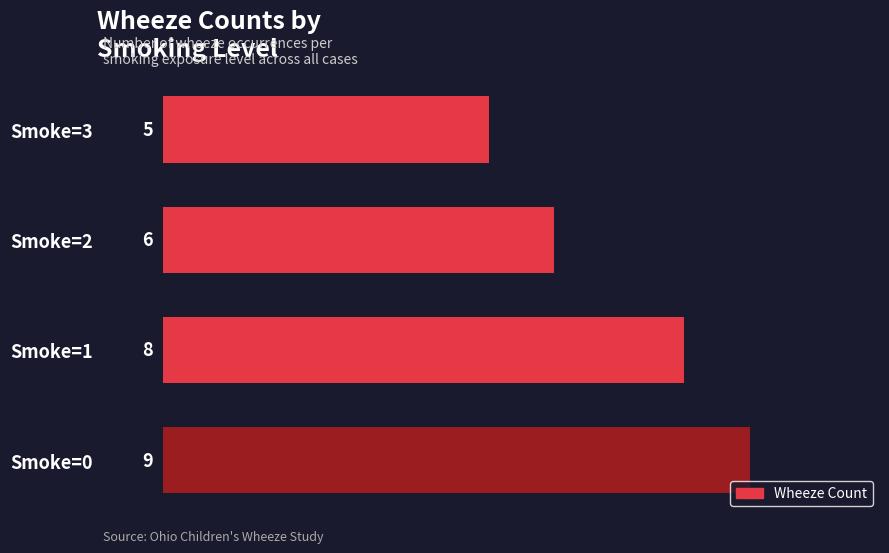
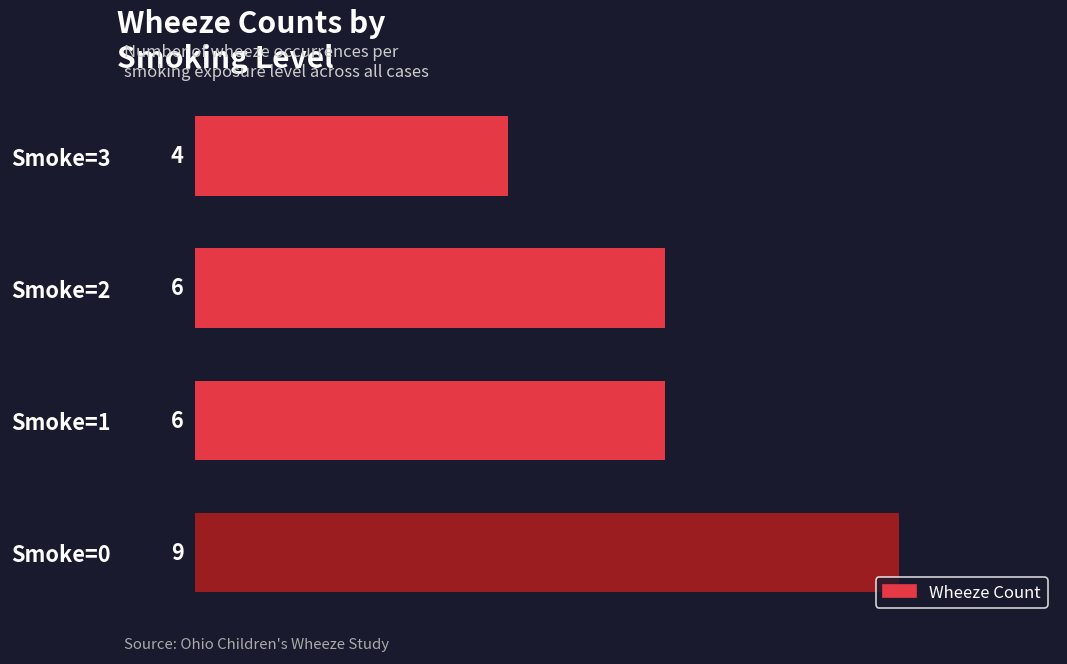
Smoke=3: 5 -> 4
Smoke=1: 8 -> 6
